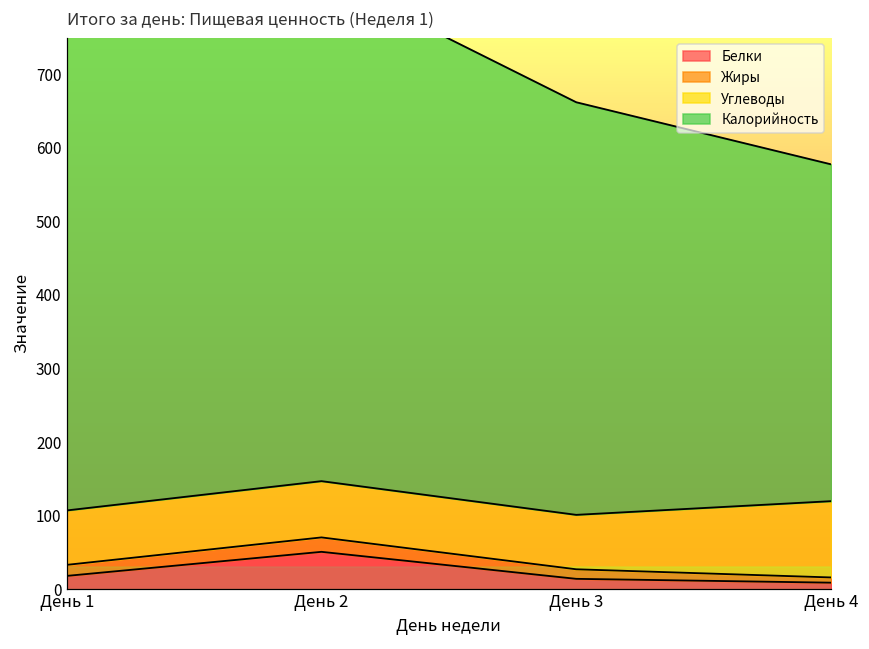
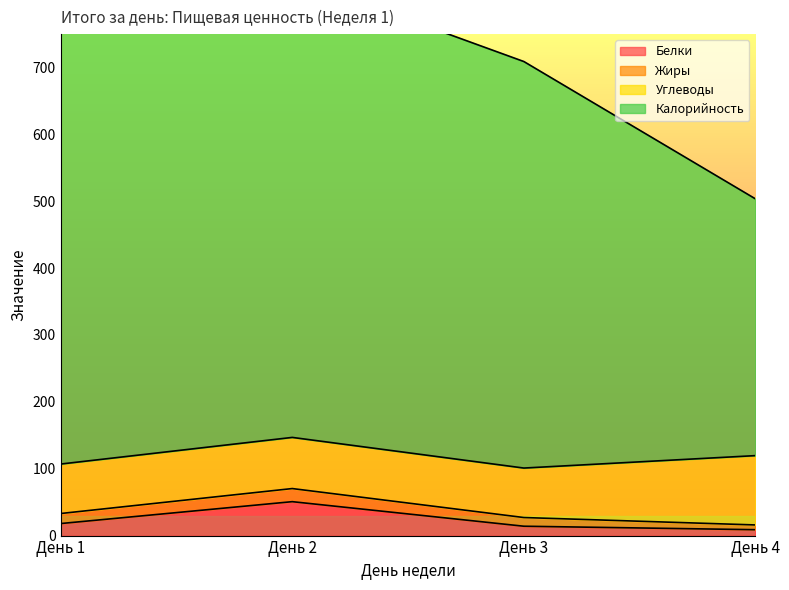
Калорийность, День 3: 560 -> 610
Калорийность, День 4: 460 -> 380
